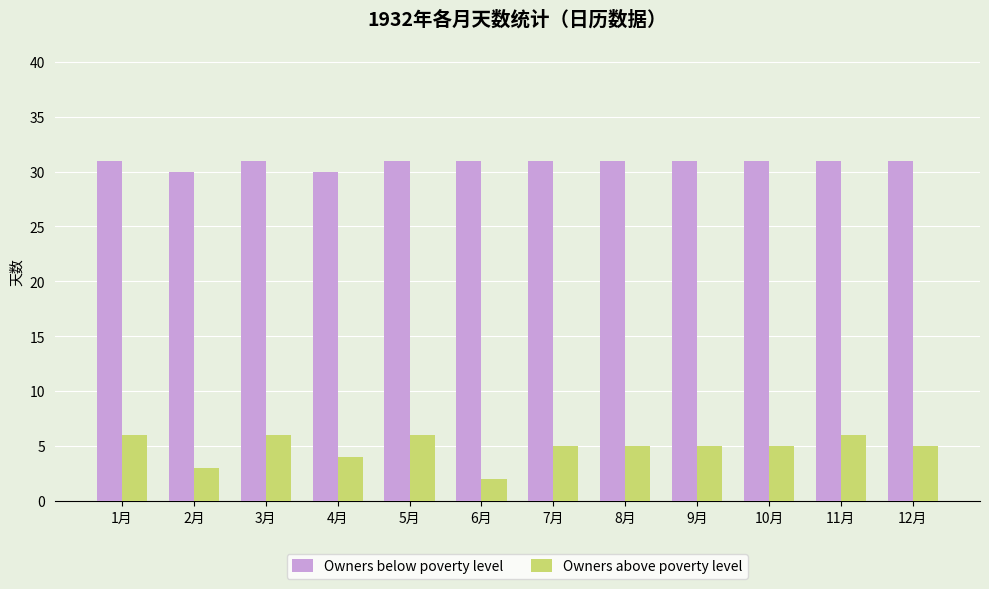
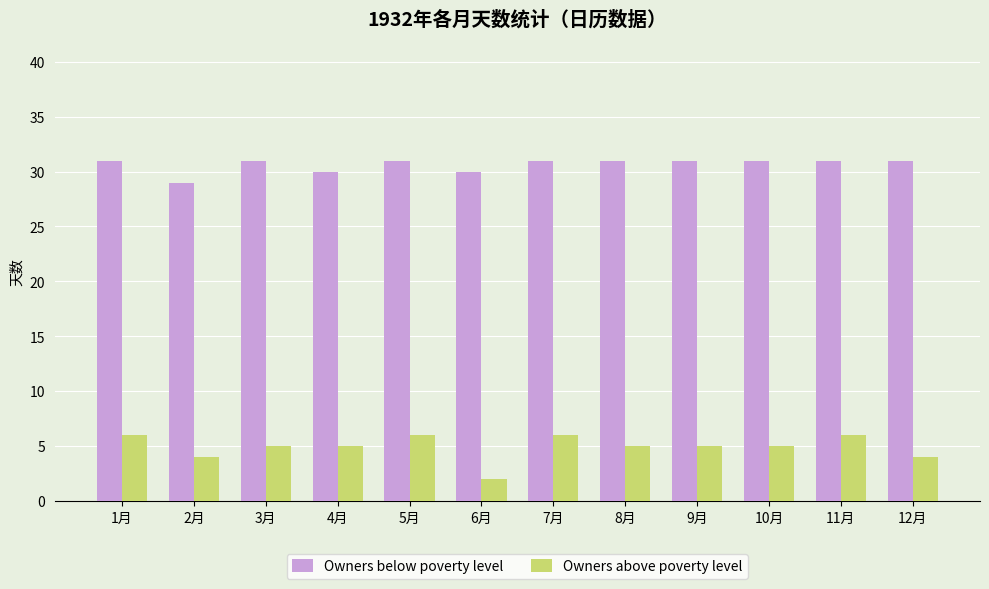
Owners below poverty level, 2月: 30 -> 29
Owners above poverty level, 2月: 3 -> 4
Owners above poverty level, 3月: 6 -> 5
Owners above poverty level, 4月: 4 -> 5
Owners below poverty level, 6月: 31 -> 30
Owners above poverty level, 7月: 5 -> 6
Owners above poverty level, 12月: 5 -> 4
